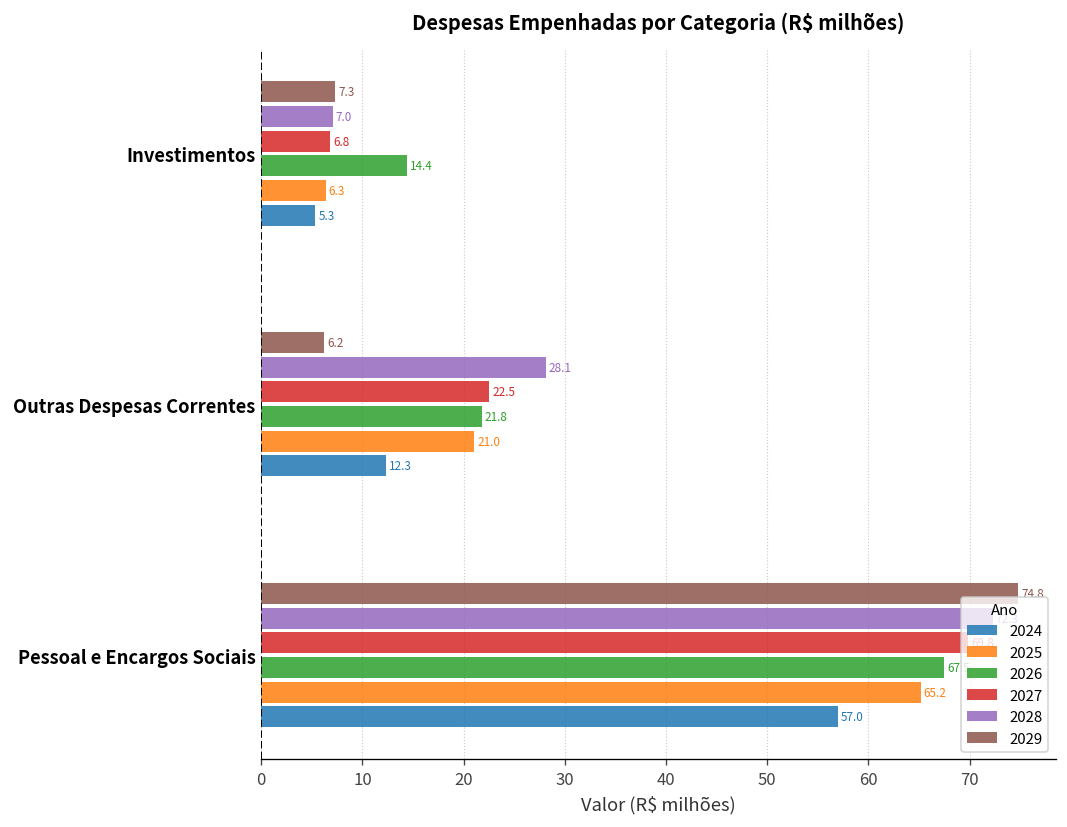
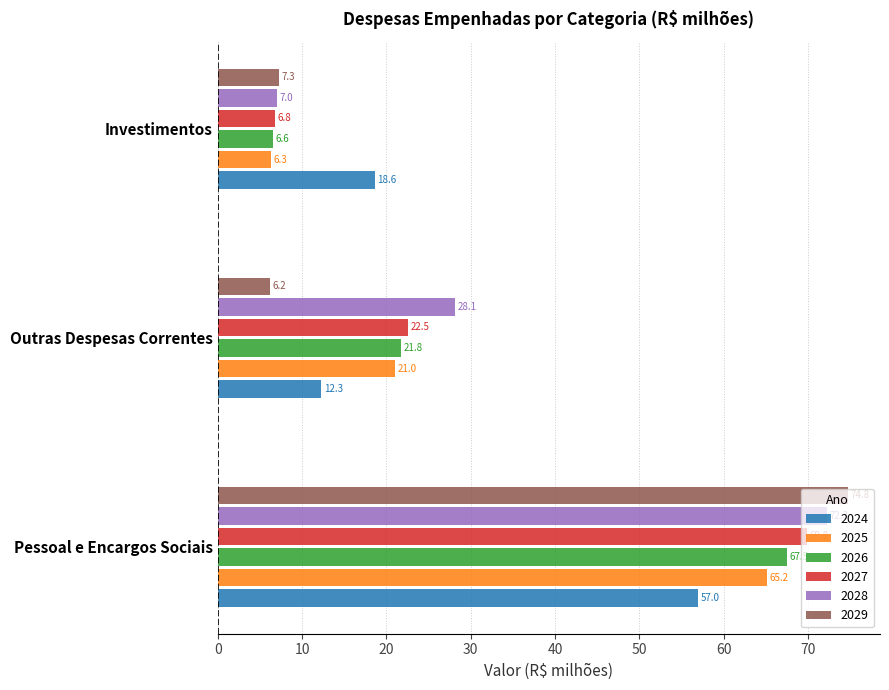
2026, Investimentos: 14.4 -> 6.6
2024, Investimentos: 5.3 -> 18.6
